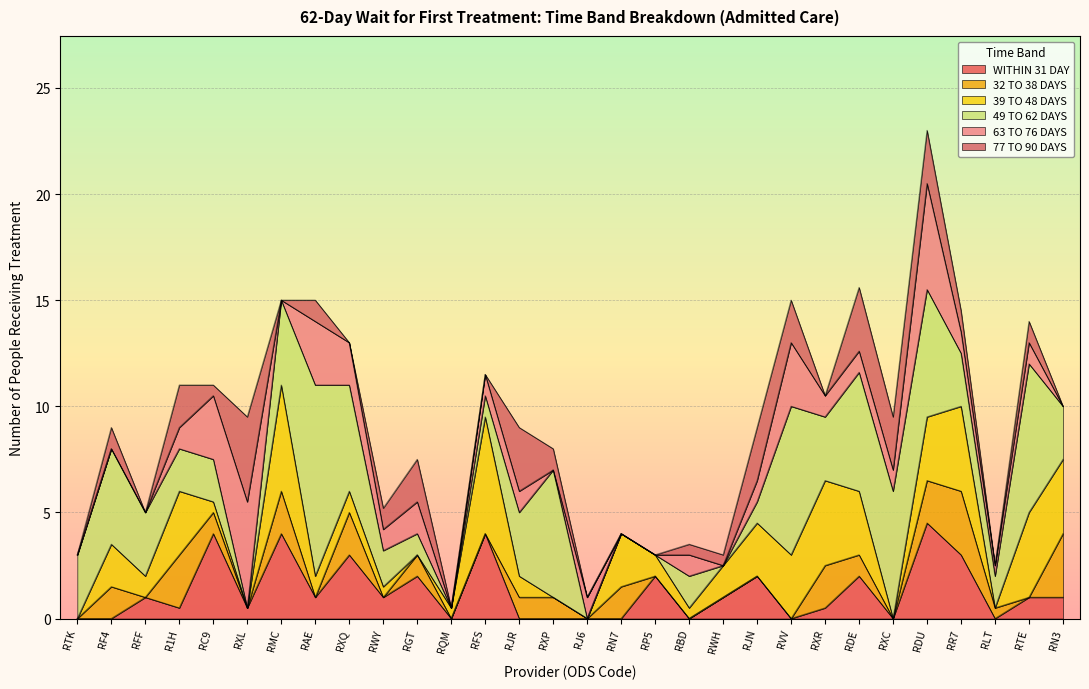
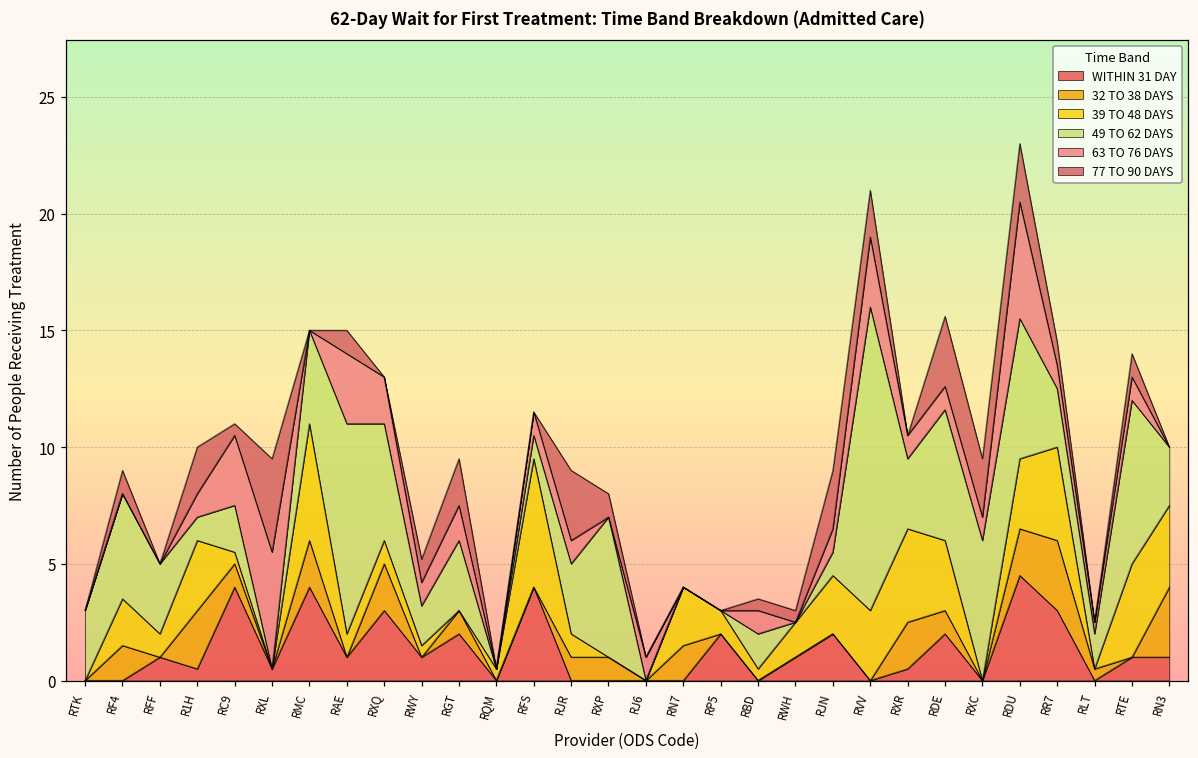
49 TO 62 DAYS, R1H: 2 -> 1
49 TO 62 DAYS, RGT: 1 -> 3
49 TO 62 DAYS, RVV: 7 -> 13
